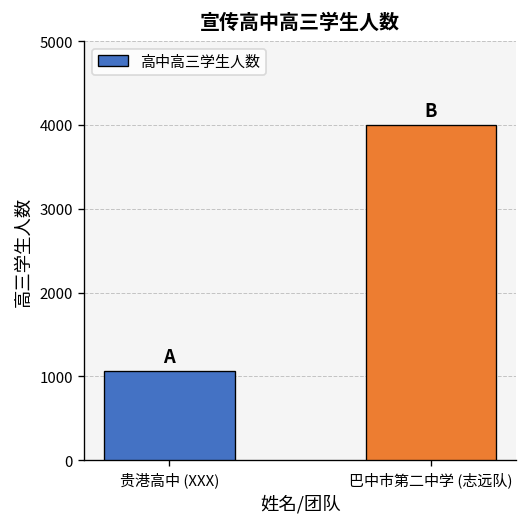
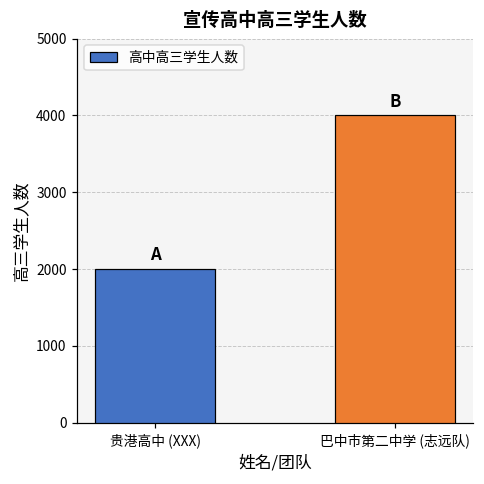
贵港高中 (XXX): 1100 -> 2000
